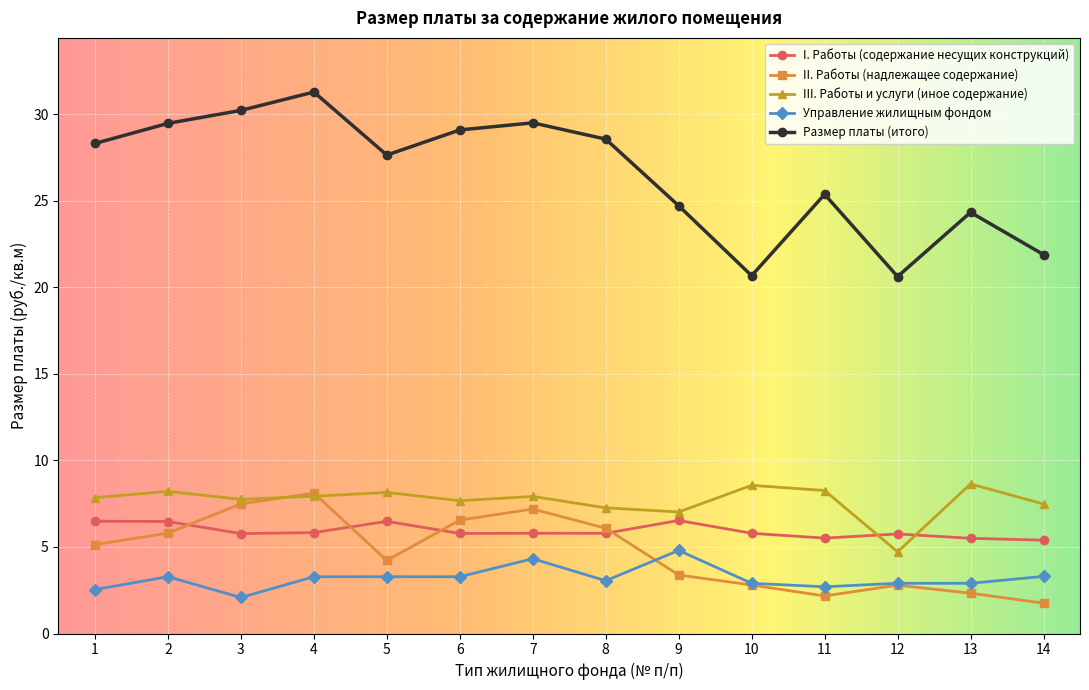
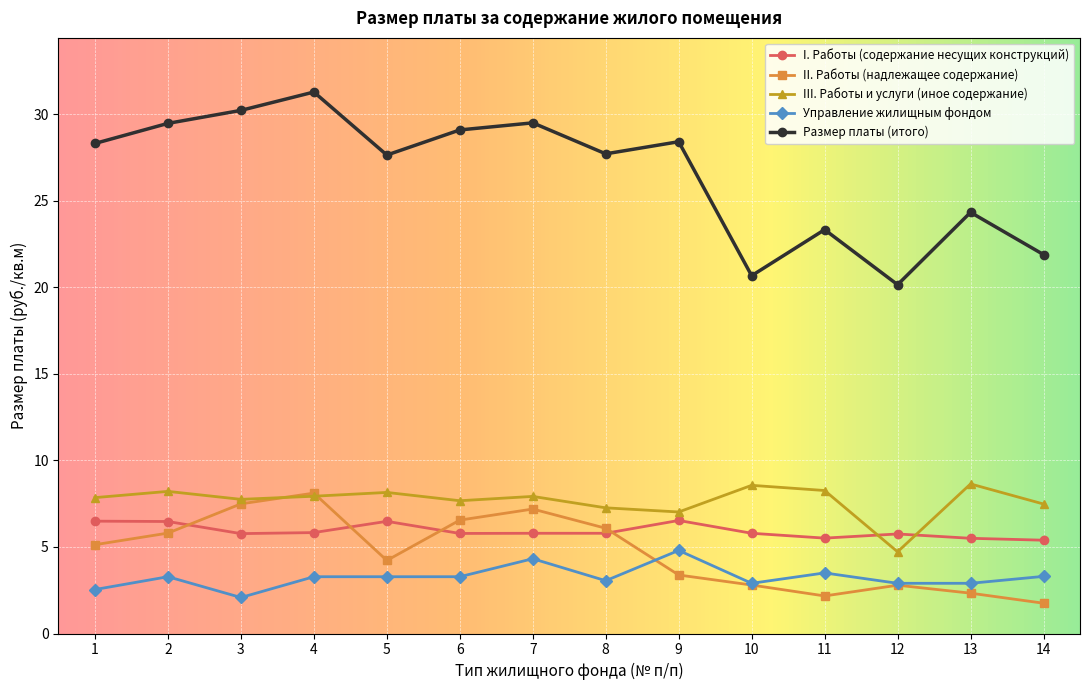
Размер платы (итого), 8: 28.6 -> 27.7
Размер платы (итого), 9: 24.7 -> 28.4
Управление жилищным фондом, 11: 2.7 -> 3.5
Размер платы (итого), 11: 25.4 -> 23.3
Размер платы (итого), 12: 20.6 -> 20.2
